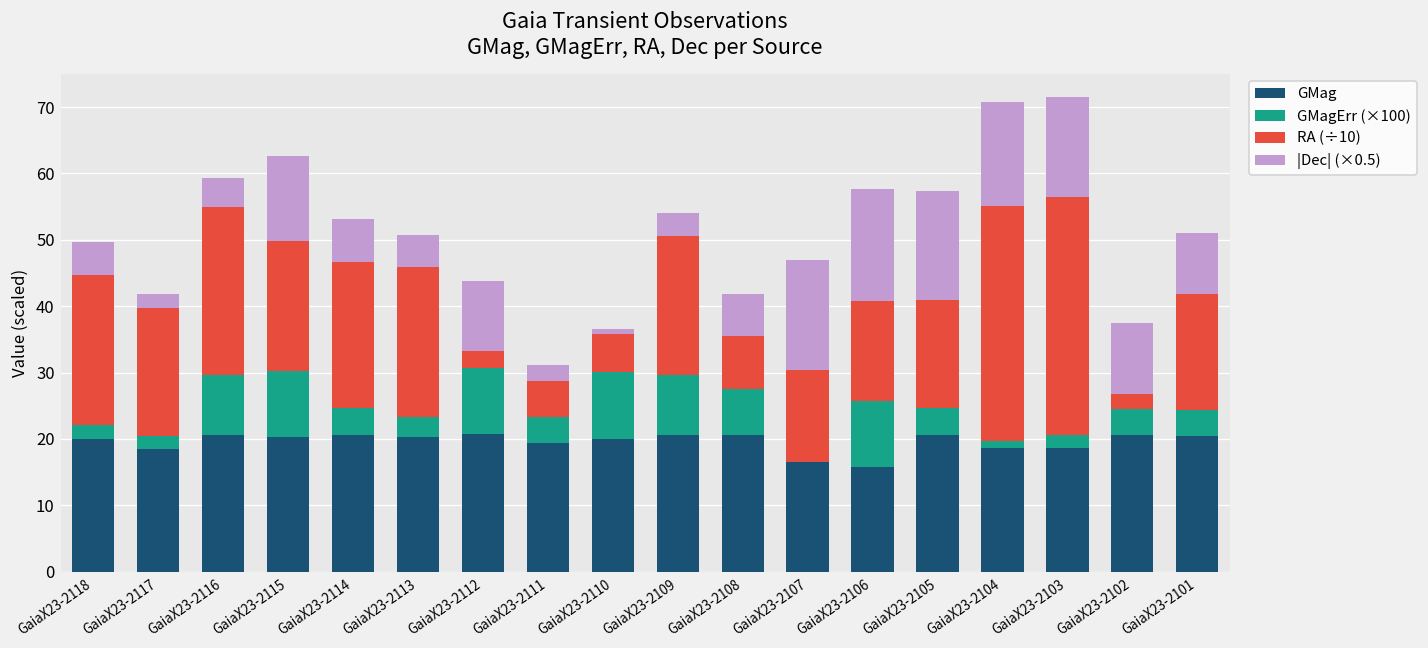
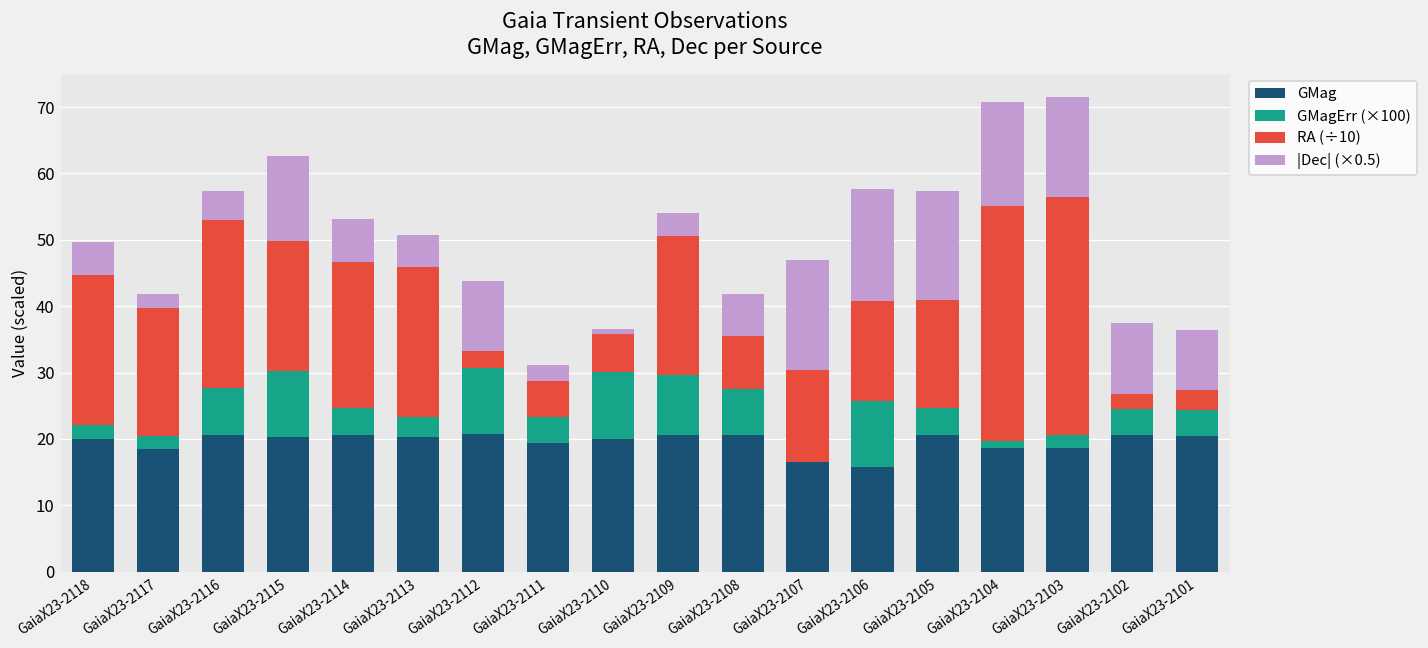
GMagErr (×100), GaiaX23-2116: 9 -> 7
RA (÷10), GaiaX23-2101: 17 -> 3
